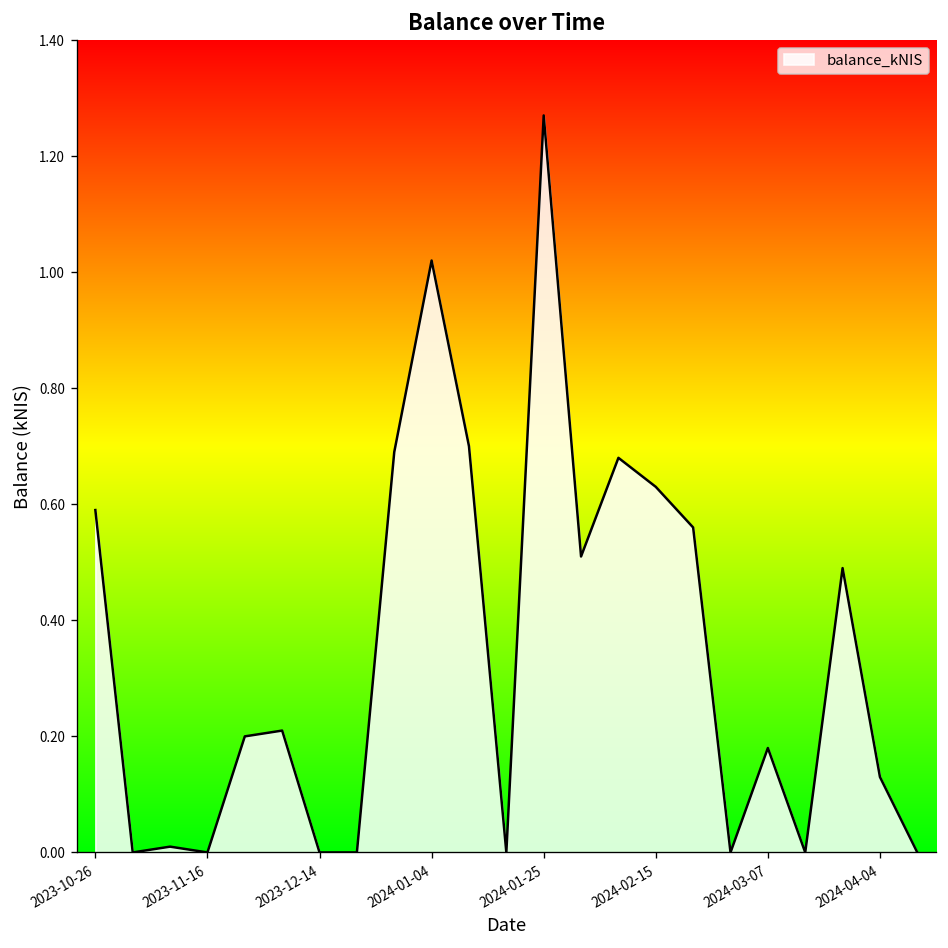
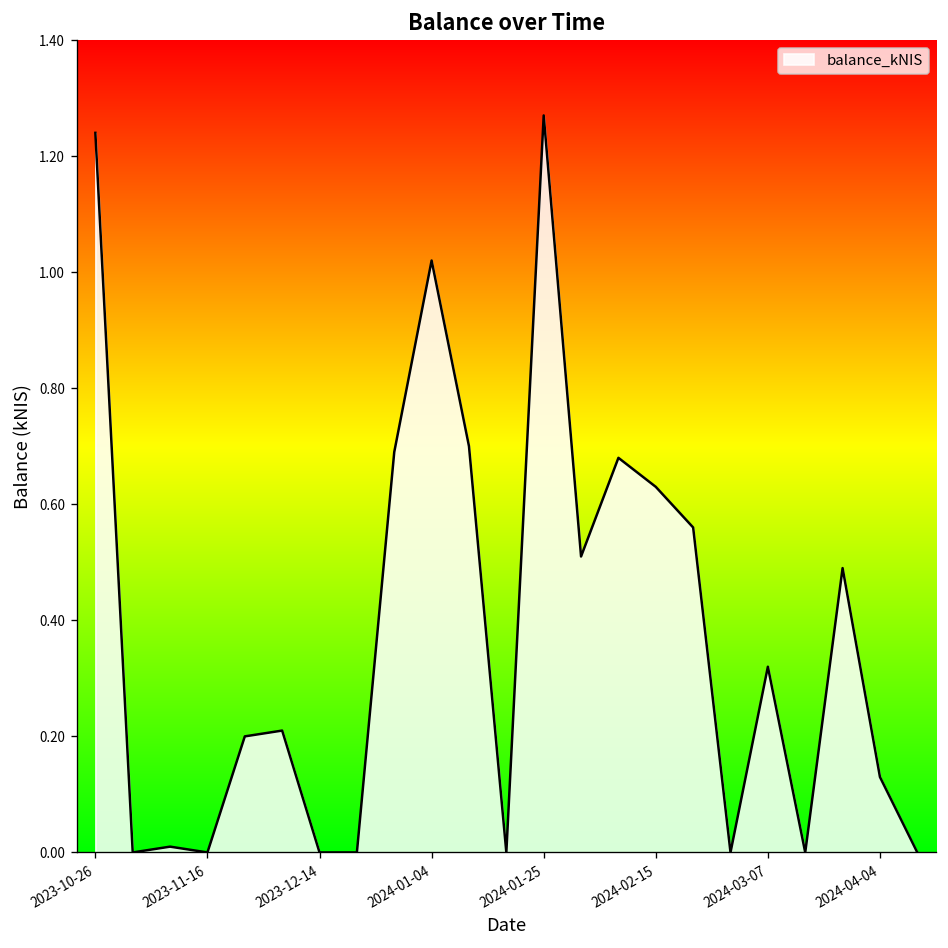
2023-10-26: 0.59 -> 1.24
2024-03-07: 0.18 -> 0.32
